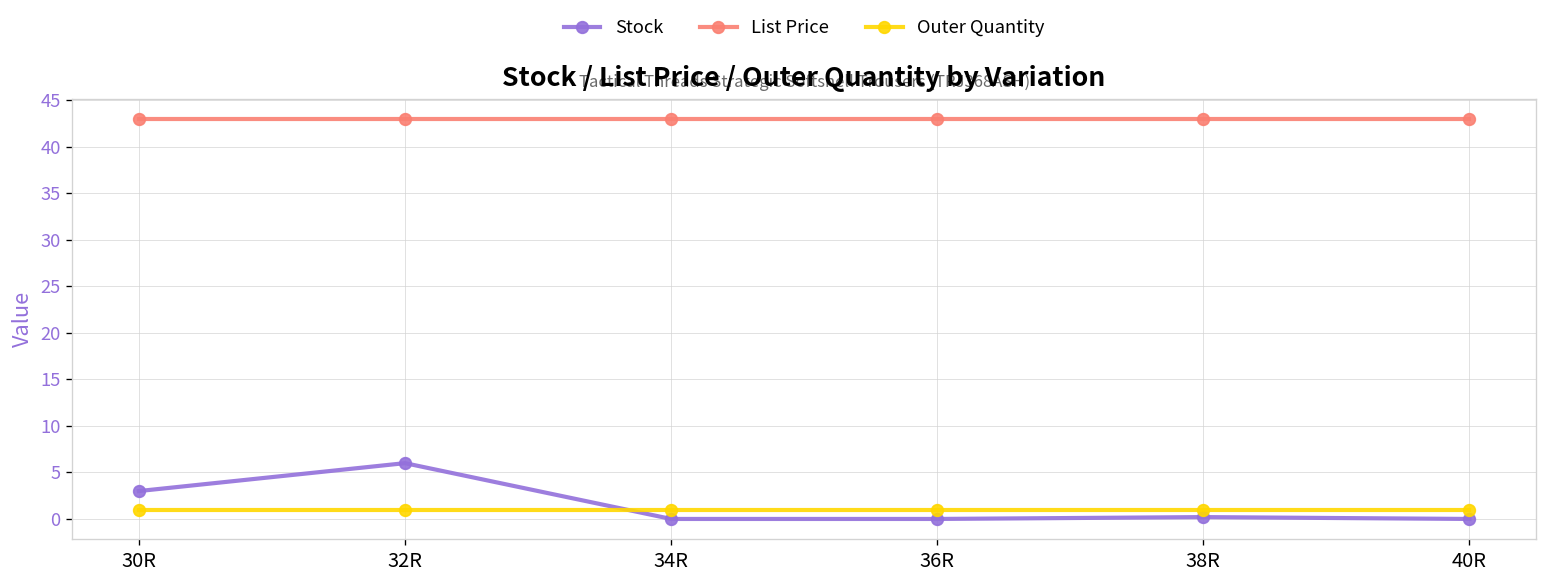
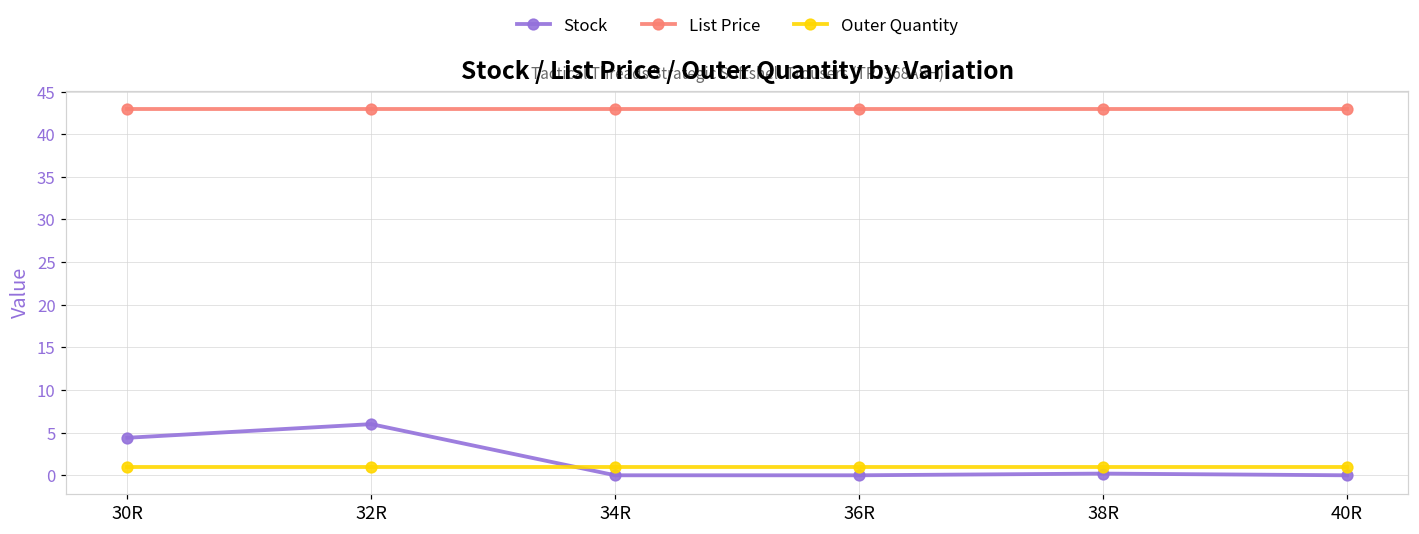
Stock, 30R: 3 -> 4
